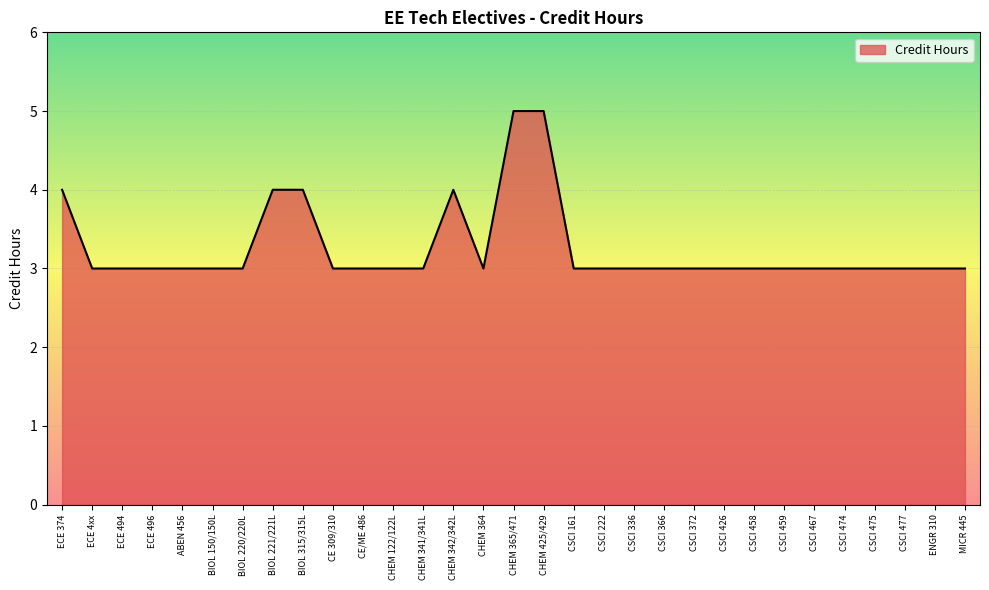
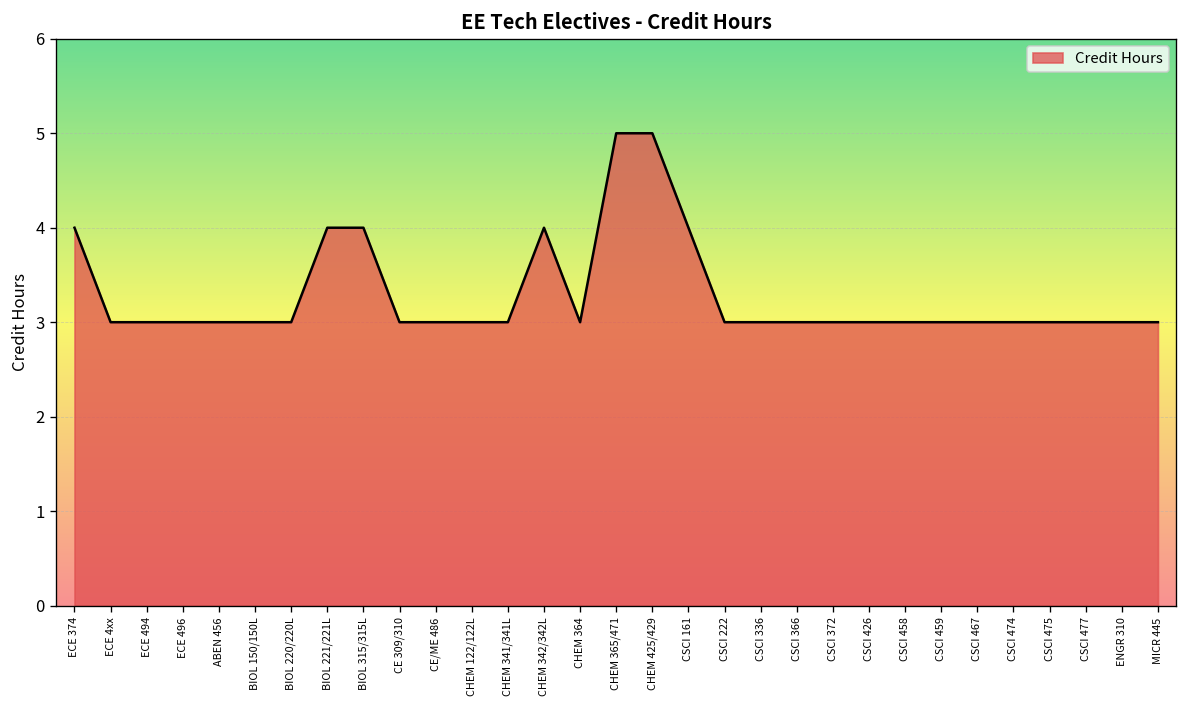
CSCI 161: 3 -> 4
